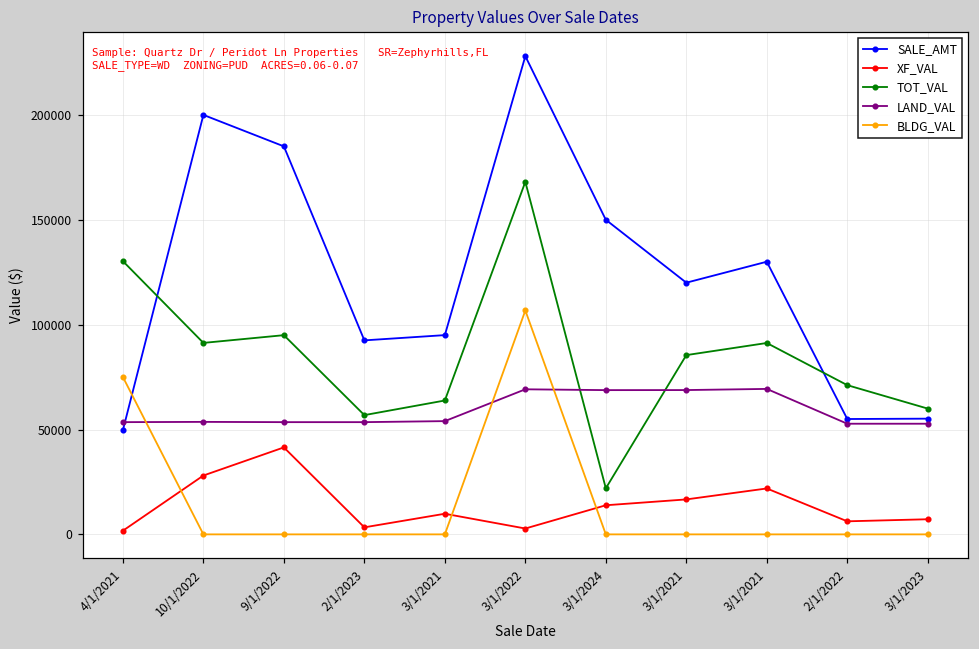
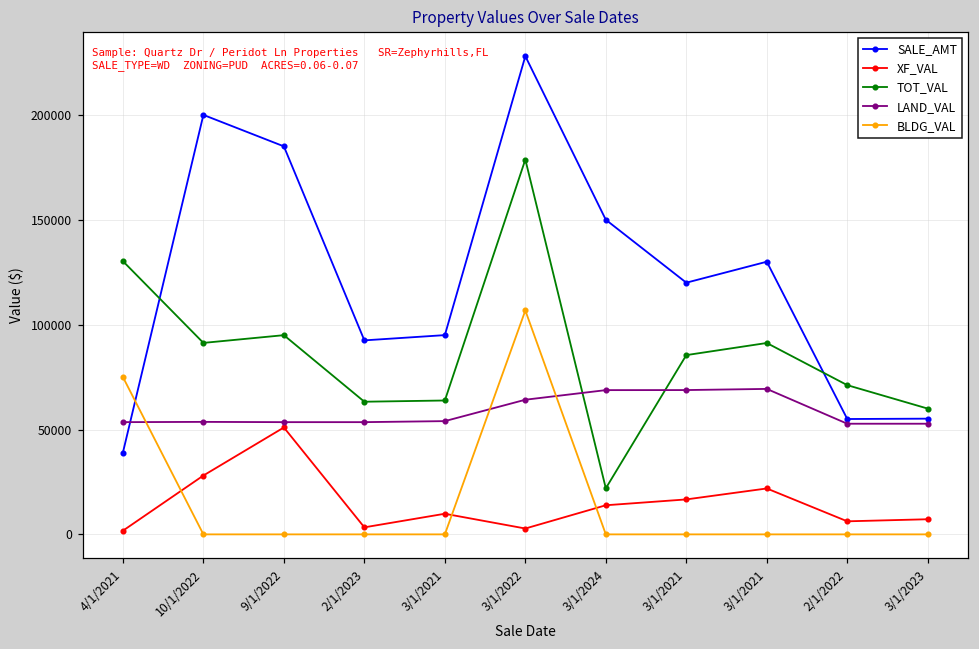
SALE_AMT, 4/1/2021: 50000 -> 39000
XF_VAL, 9/1/2022: 41000 -> 51000
TOT_VAL, 2/1/2023: 57000 -> 63000
TOT_VAL, 3/1/2022: 168000 -> 179000
LAND_VAL, 3/1/2022: 69000 -> 64000
